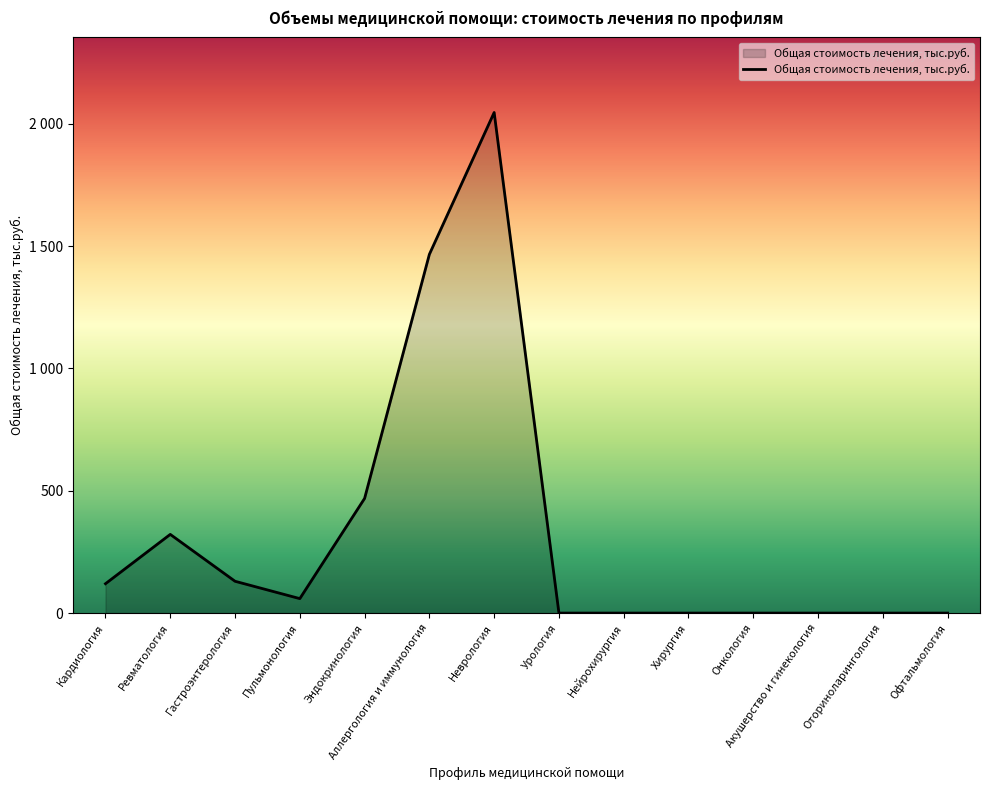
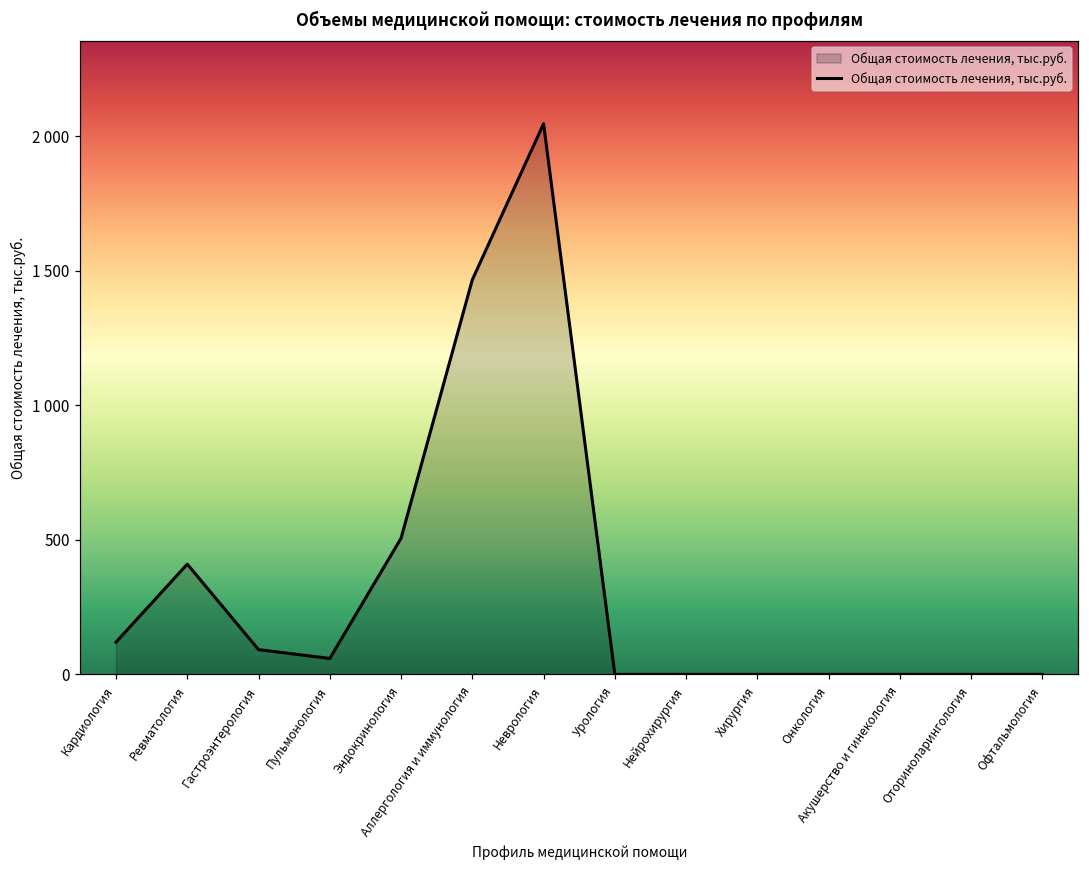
Ревматология: 320 -> 410
Гастроэнтерология: 130 -> 90
Эндокринология: 470 -> 510
